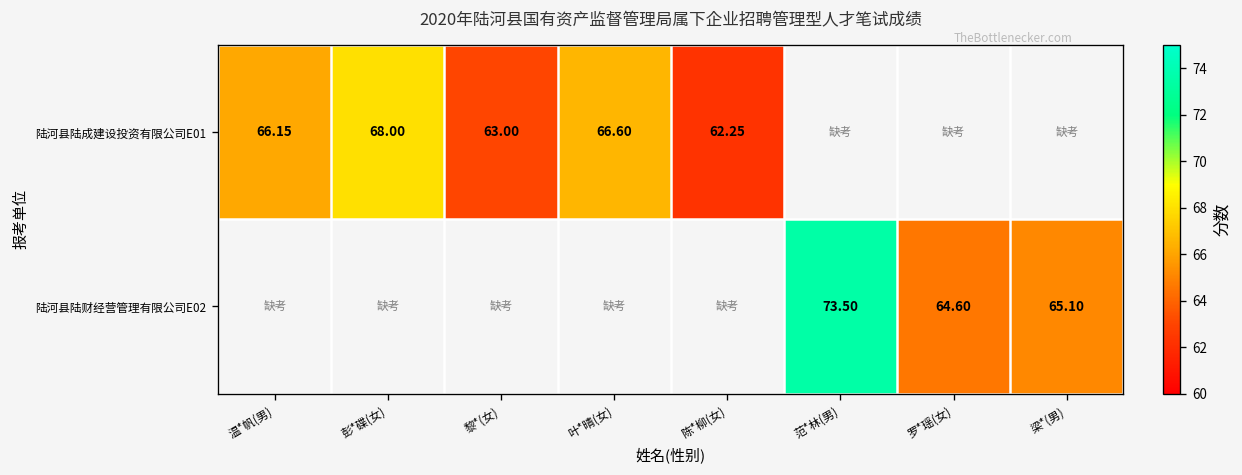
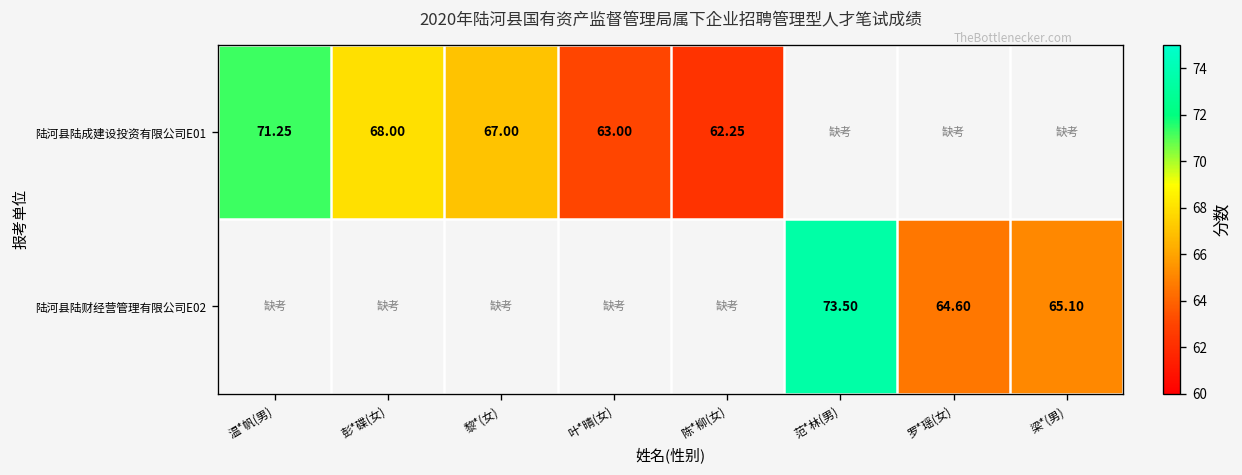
陆河县陆成建设投资有限公司E01, 温*帆(男): 66.15 -> 71.25
陆河县陆成建设投资有限公司E01, 黎*(女): 63.00 -> 67.00
陆河县陆成建设投资有限公司E01, 叶*晴(女): 66.60 -> 63.00
